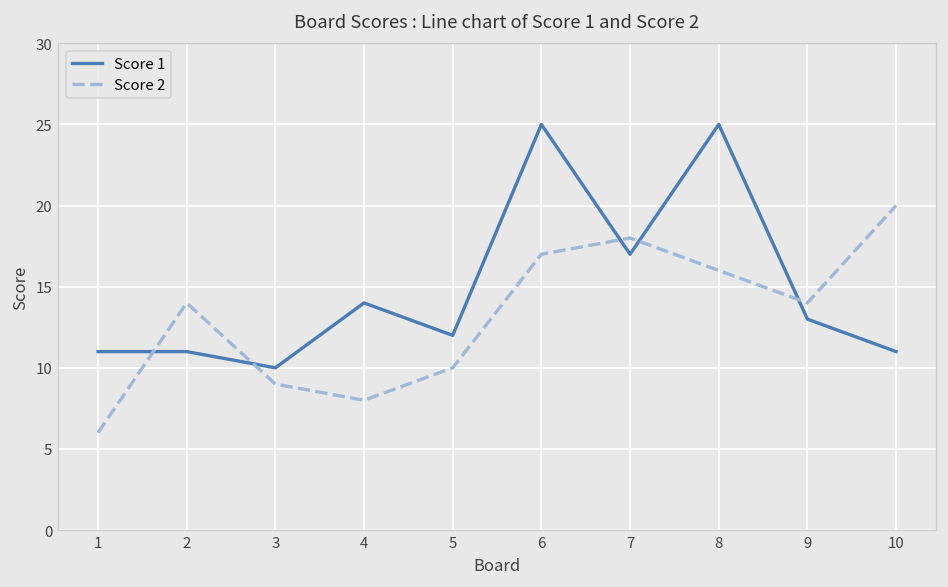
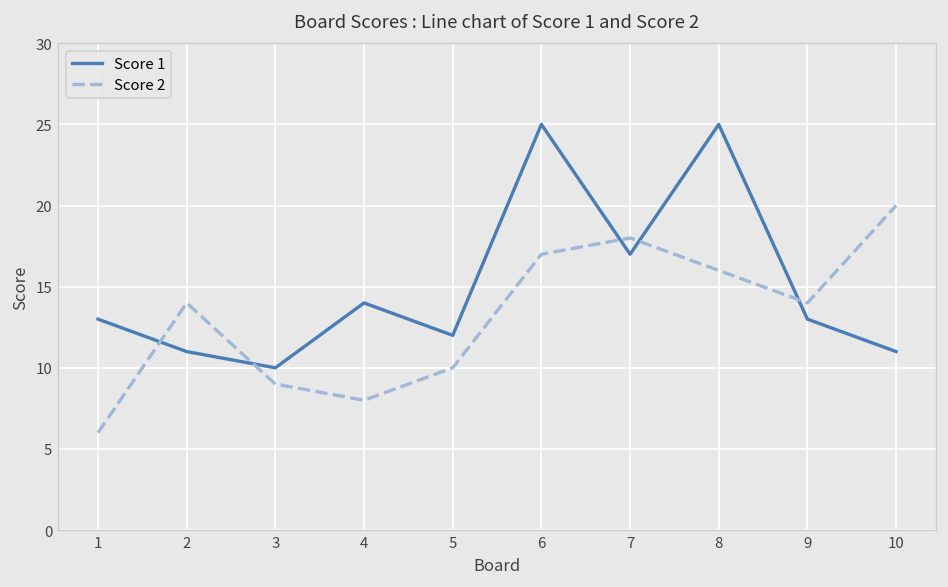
Score 1, 1: 11 -> 13
